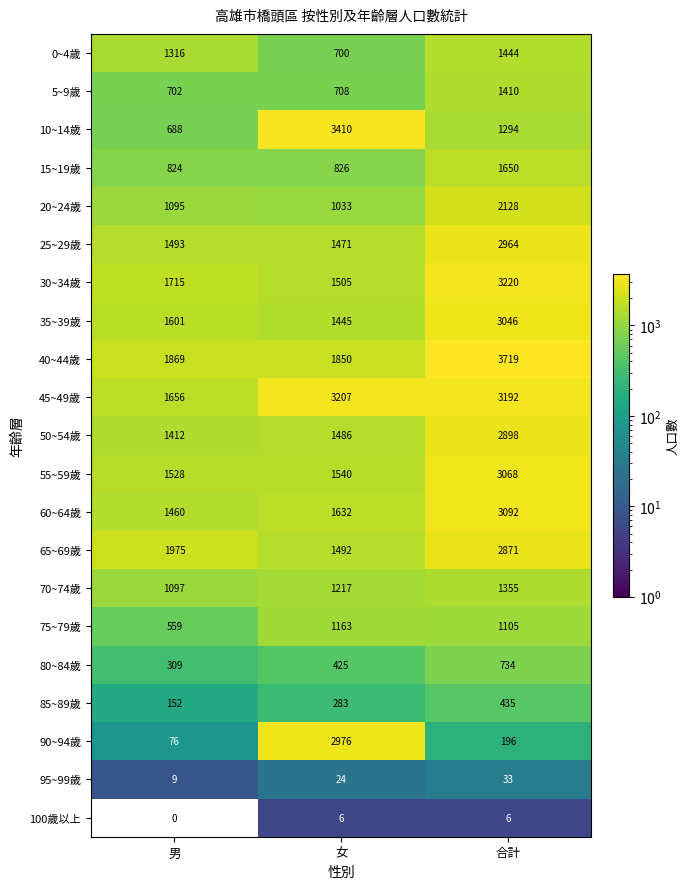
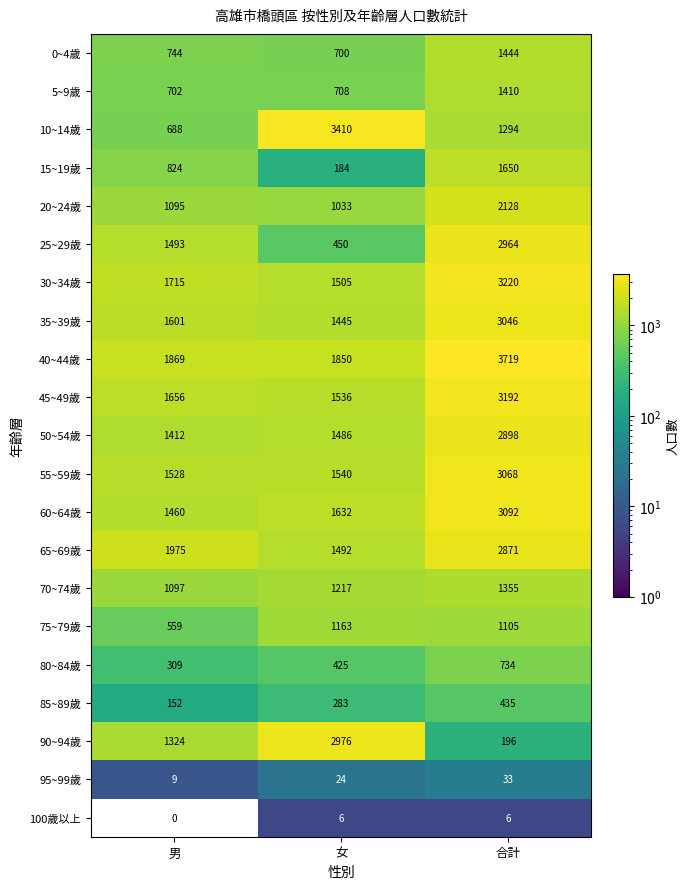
0~4歲, 男: 1316 -> 744
15~19歲, 女: 826 -> 184
25~29歲, 女: 1471 -> 450
45~49歲, 女: 3207 -> 1536
90~94歲, 男: 76 -> 1324
